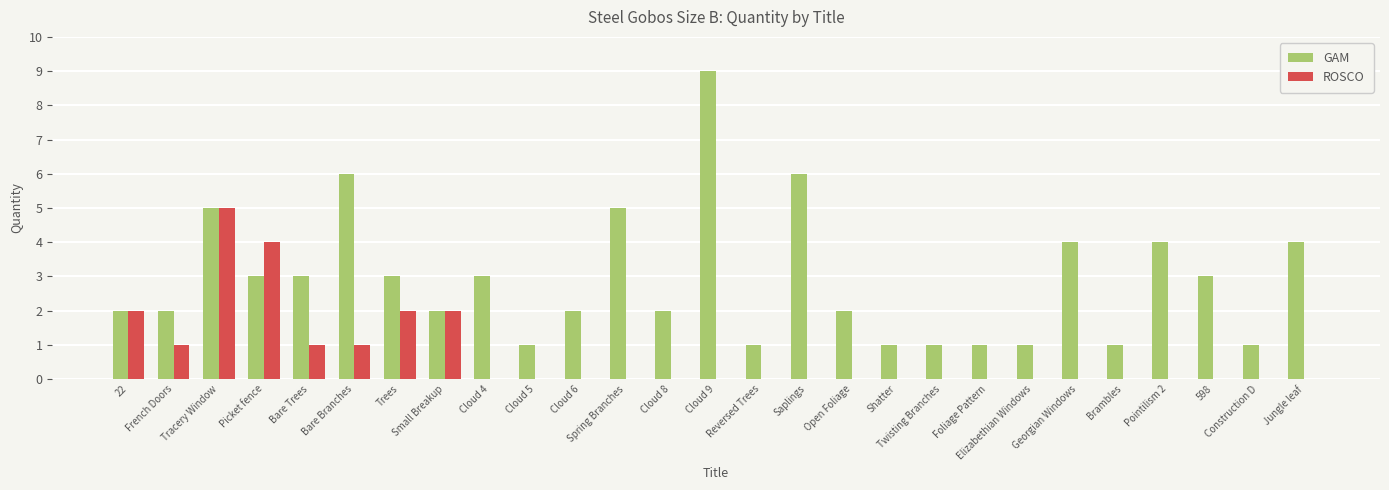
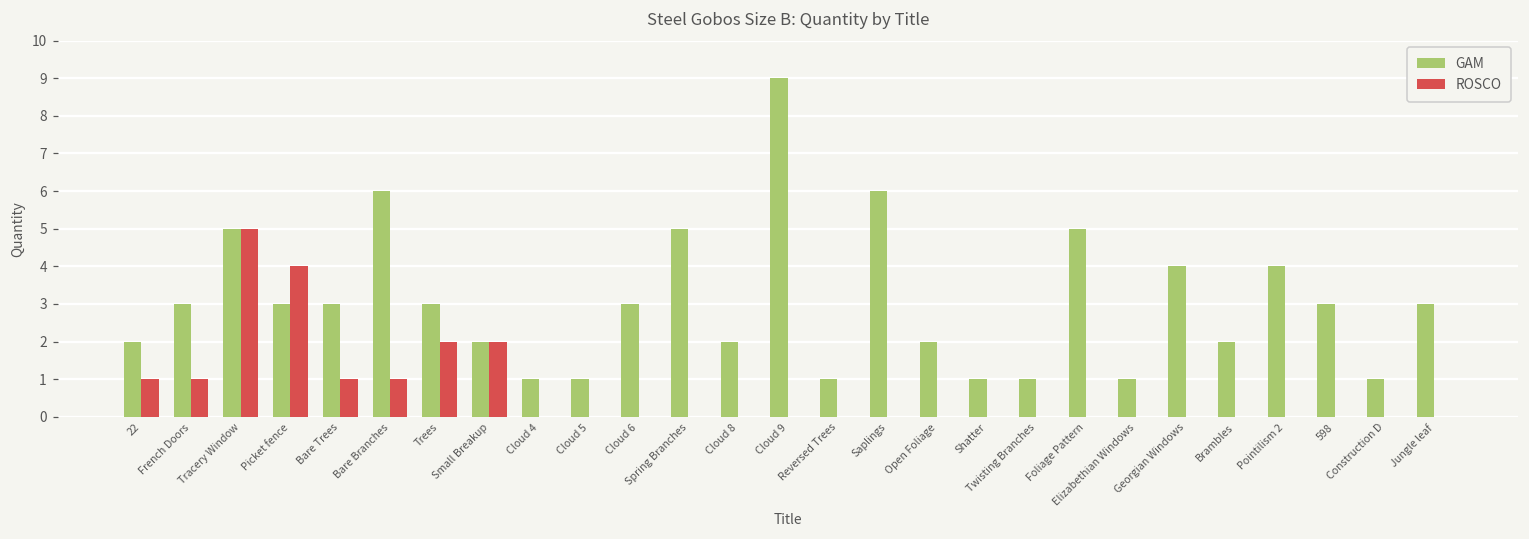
ROSCO, 22: 2 -> 1
GAM, French Doors: 2 -> 3
GAM, Cloud 4: 3 -> 1
GAM, Cloud 6: 2 -> 3
GAM, Foliage Pattern: 1 -> 5
GAM, Brambles: 1 -> 2
GAM, Jungle leaf: 4 -> 3
